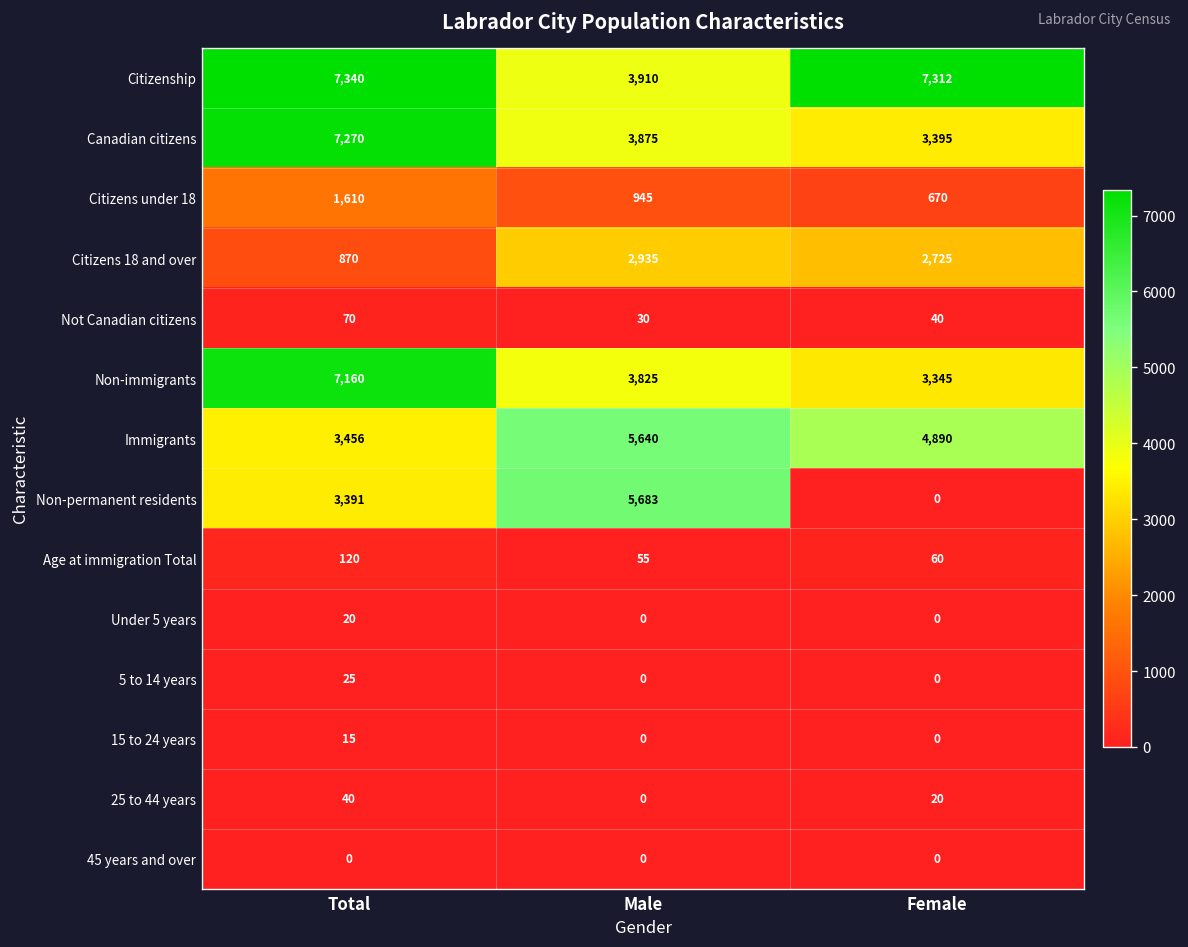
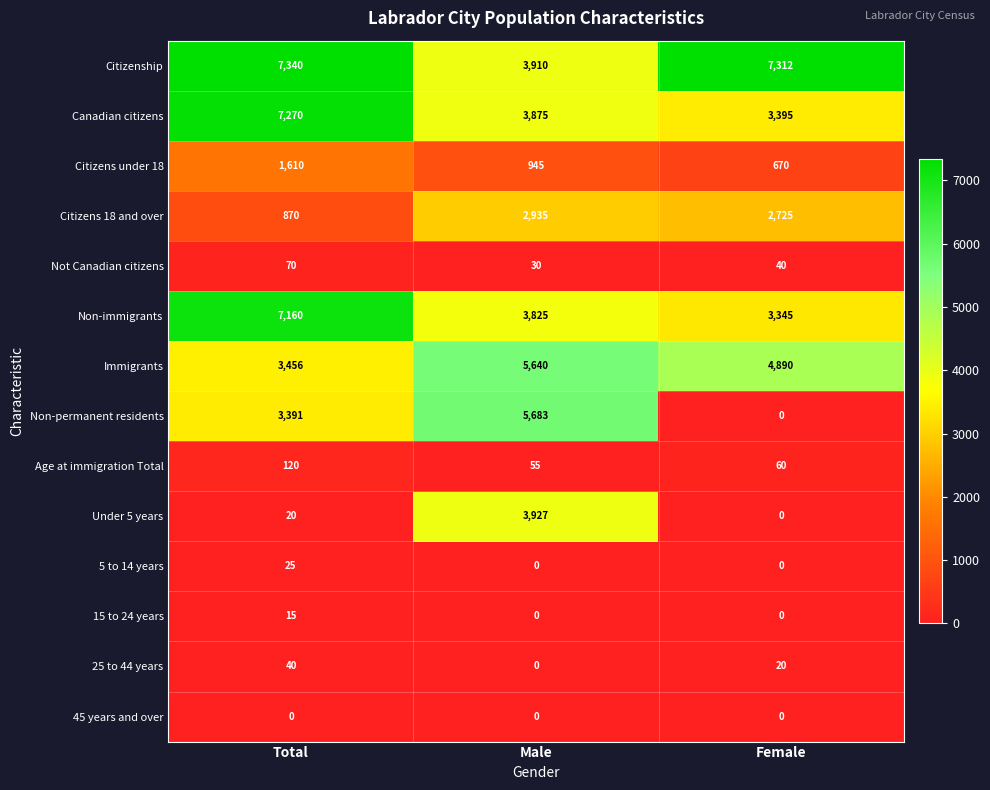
Under 5 years, Male: 0 -> 3,927
